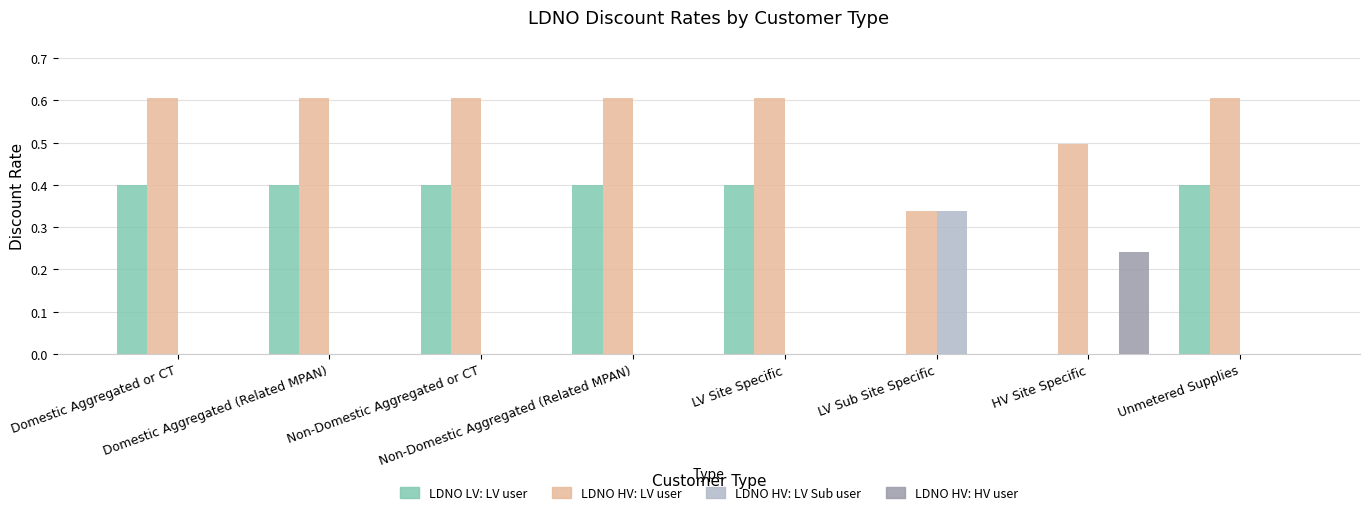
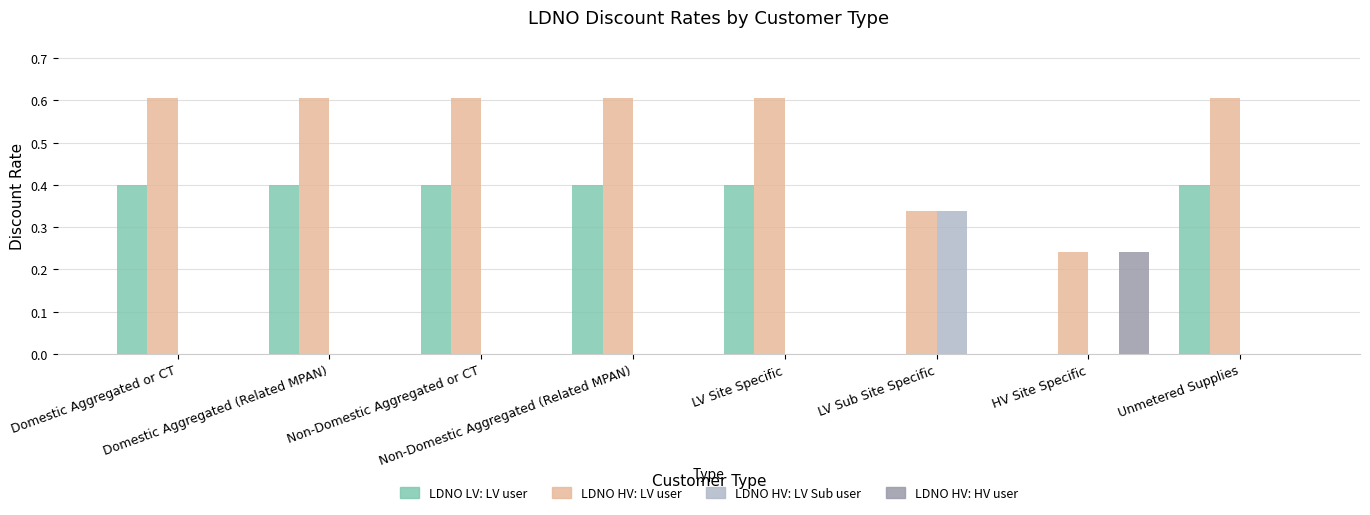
LDNO HV: LV user, HV Site Specific: 0.50 -> 0.24
